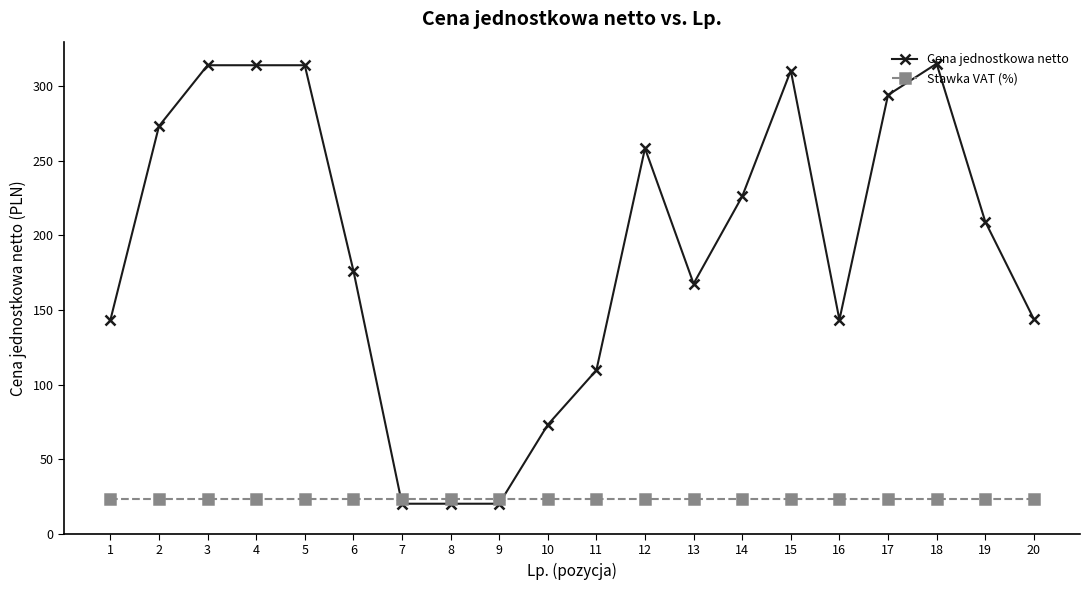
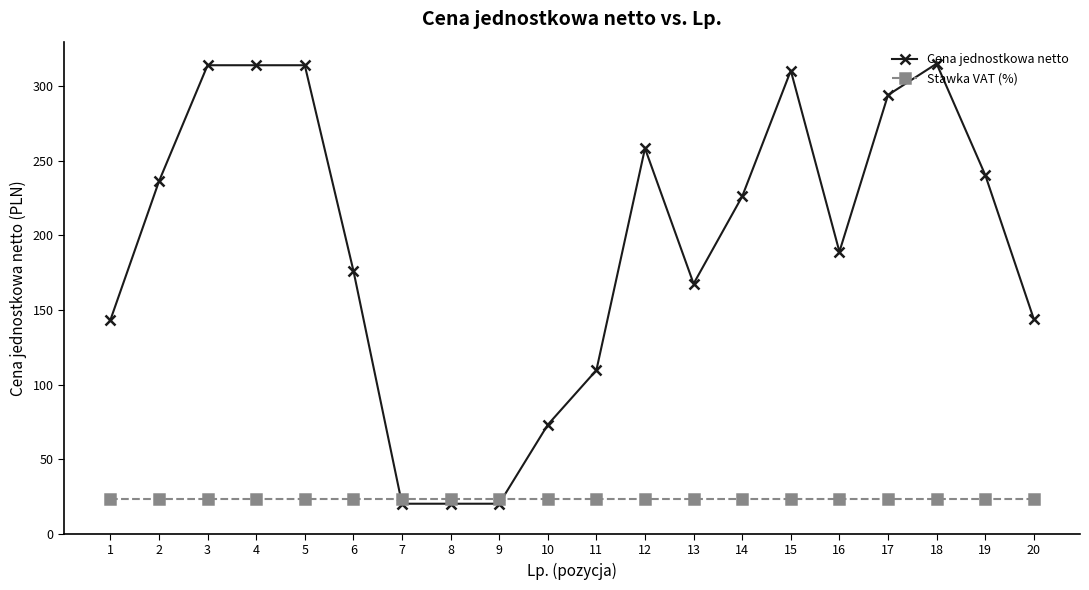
Cena jednostkowa netto, 2: 273 -> 236
Cena jednostkowa netto, 16: 143 -> 189
Cena jednostkowa netto, 19: 209 -> 240
